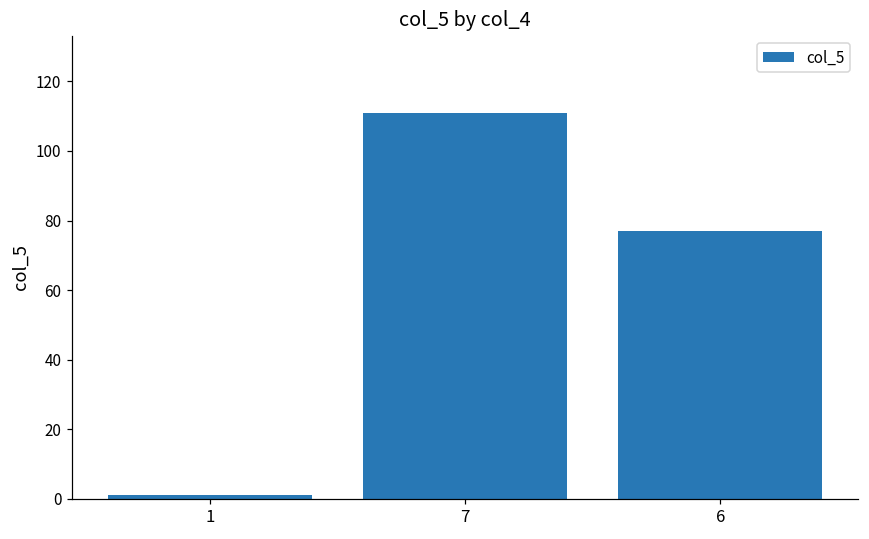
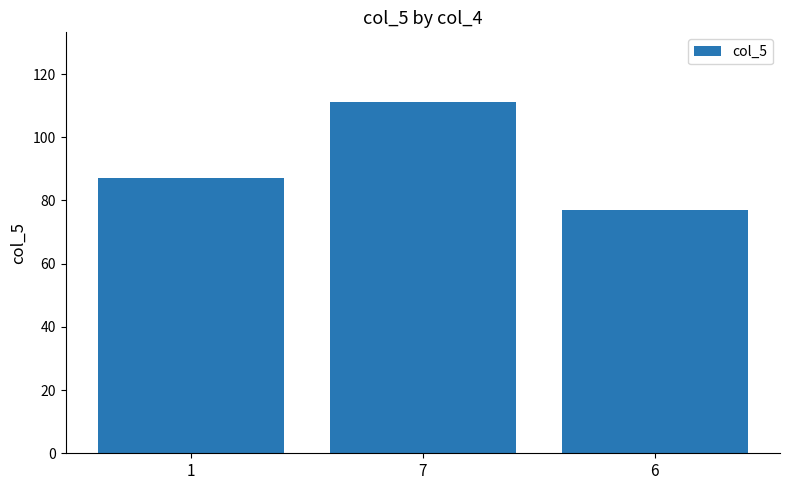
1: 1 -> 87
